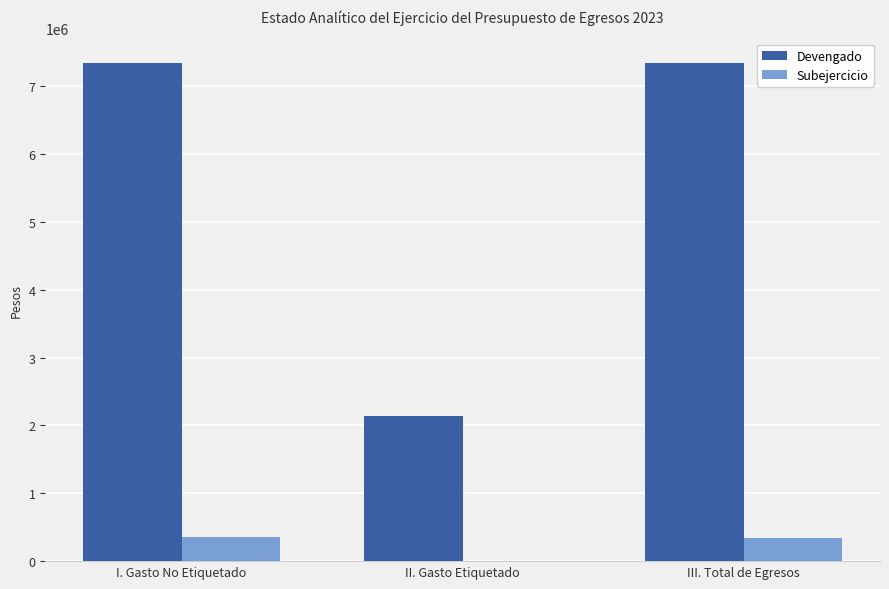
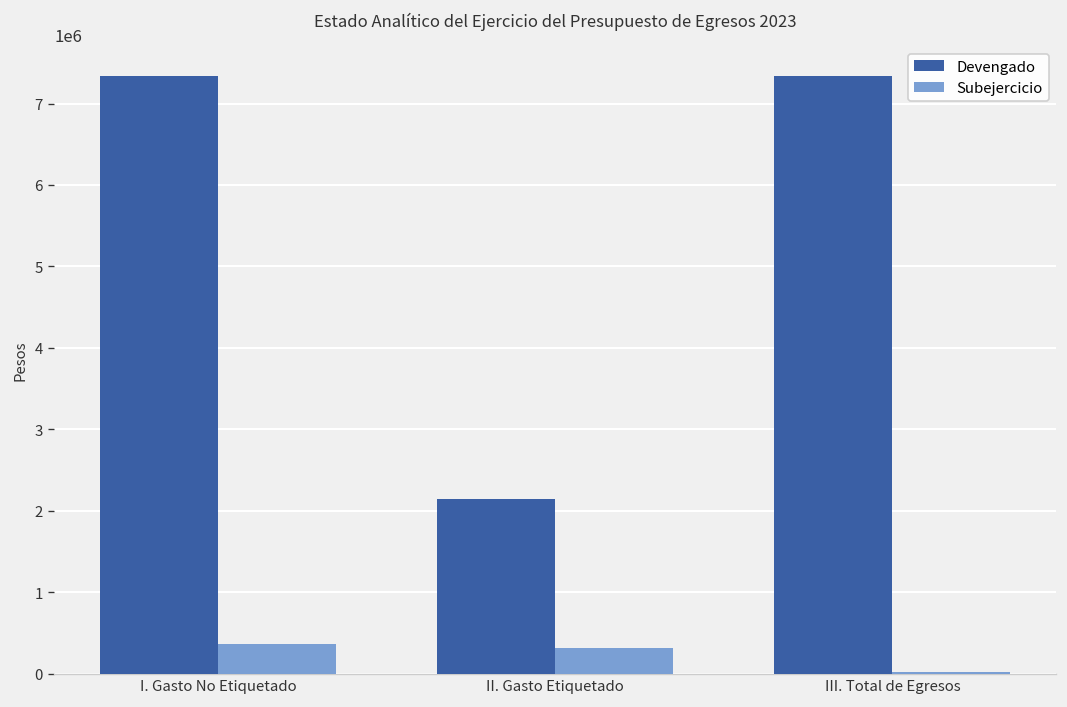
Subejercicio, II. Gasto Etiquetado: 0 -> 300000
Subejercicio, III. Total de Egresos: 300000 -> 0
